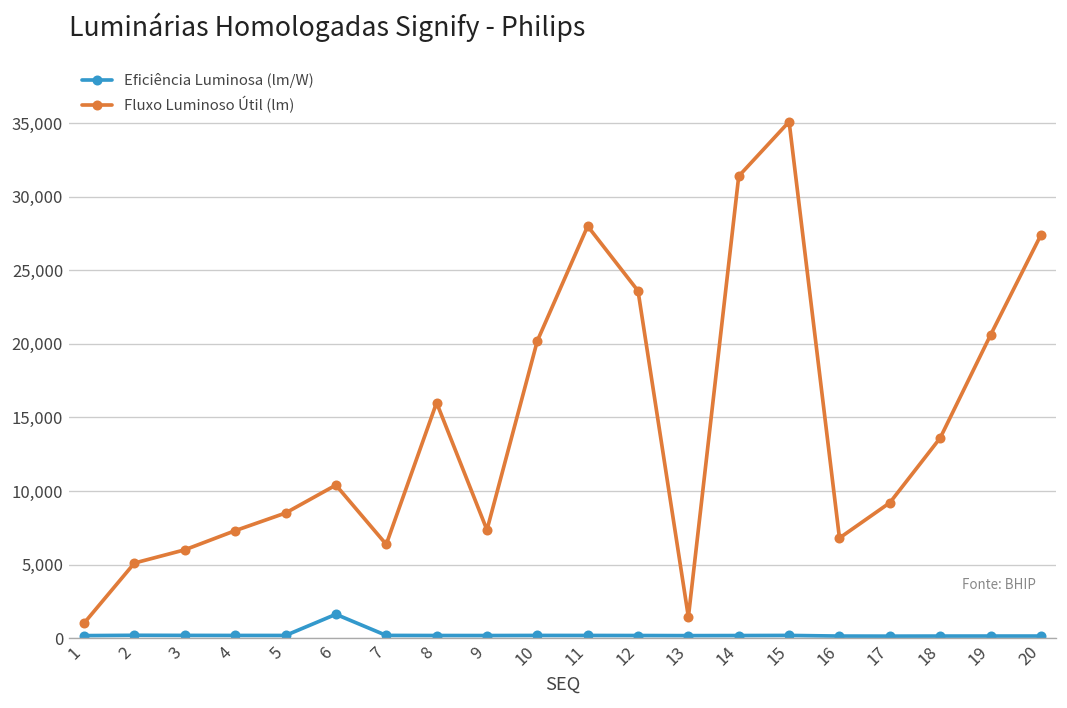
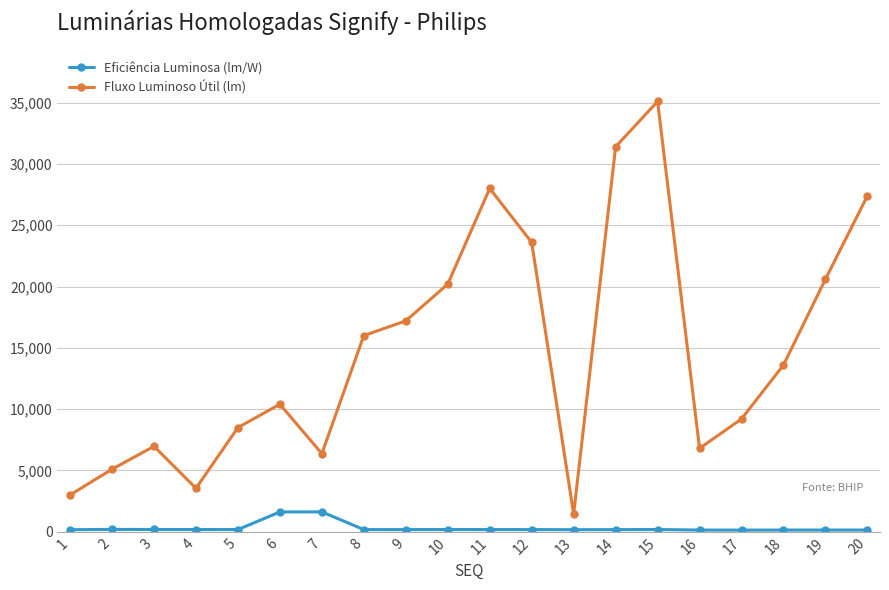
Fluxo Luminoso Útil (lm), 1: 1,000 -> 3,000
Fluxo Luminoso Útil (lm), 3: 6,000 -> 7,000
Fluxo Luminoso Útil (lm), 4: 7,300 -> 3,500
Eficiência Luminosa (lm/W), 7: 200 -> 1,600
Fluxo Luminoso Útil (lm), 9: 7,400 -> 17,200
